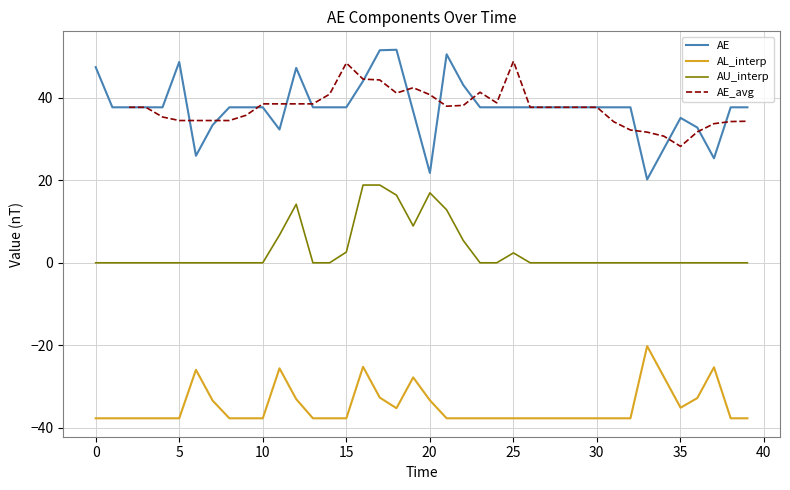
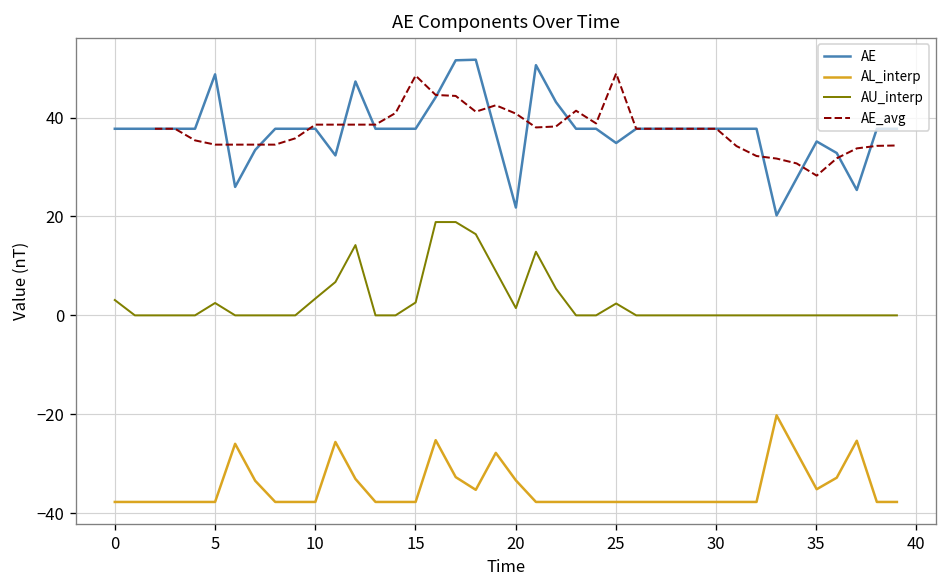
AE, 0: 47 -> 38
AU_interp, 0: 0 -> 3
AU_interp, 5: 0 -> 3
AU_interp, 10: 0 -> 3
AU_interp, 20: 17 -> 1
AE, 25: 38 -> 35
